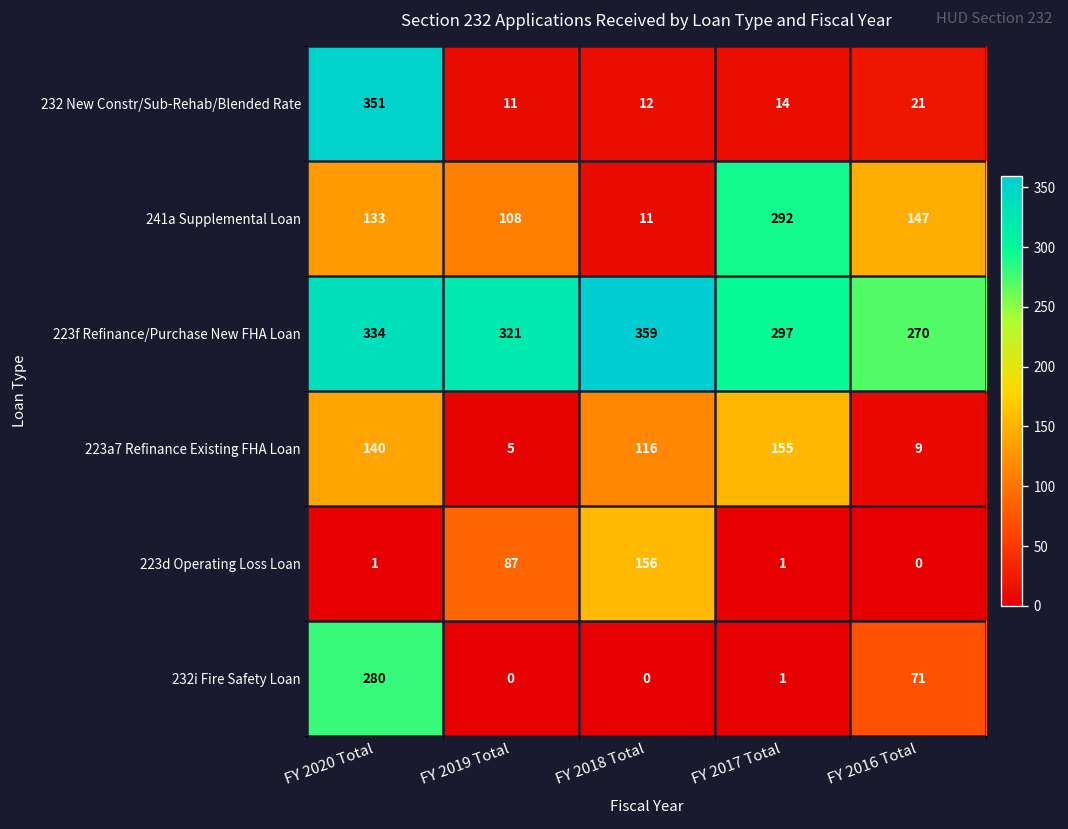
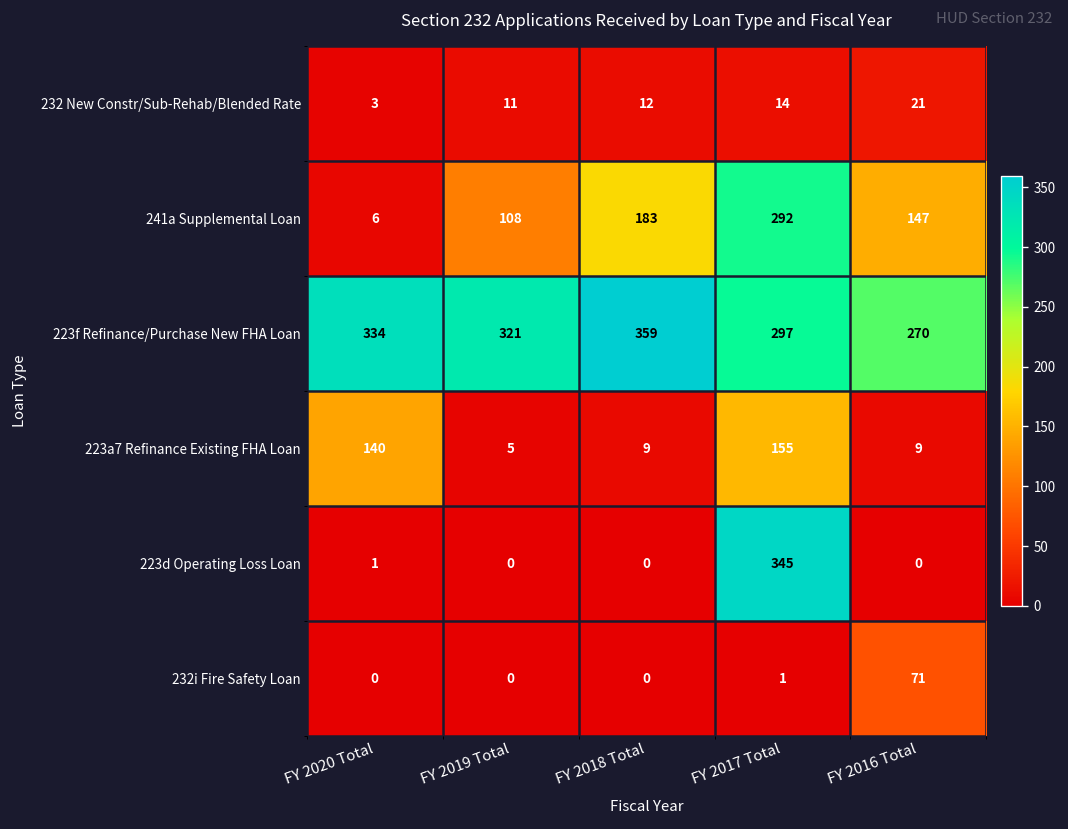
232 New Constr/Sub-Rehab/Blended Rate, FY 2020 Total: 351 -> 3
241a Supplemental Loan, FY 2020 Total: 133 -> 6
241a Supplemental Loan, FY 2018 Total: 11 -> 183
223a7 Refinance Existing FHA Loan, FY 2018 Total: 116 -> 9
223d Operating Loss Loan, FY 2019 Total: 87 -> 0
223d Operating Loss Loan, FY 2018 Total: 156 -> 0
223d Operating Loss Loan, FY 2017 Total: 1 -> 345
232i Fire Safety Loan, FY 2020 Total: 280 -> 0
